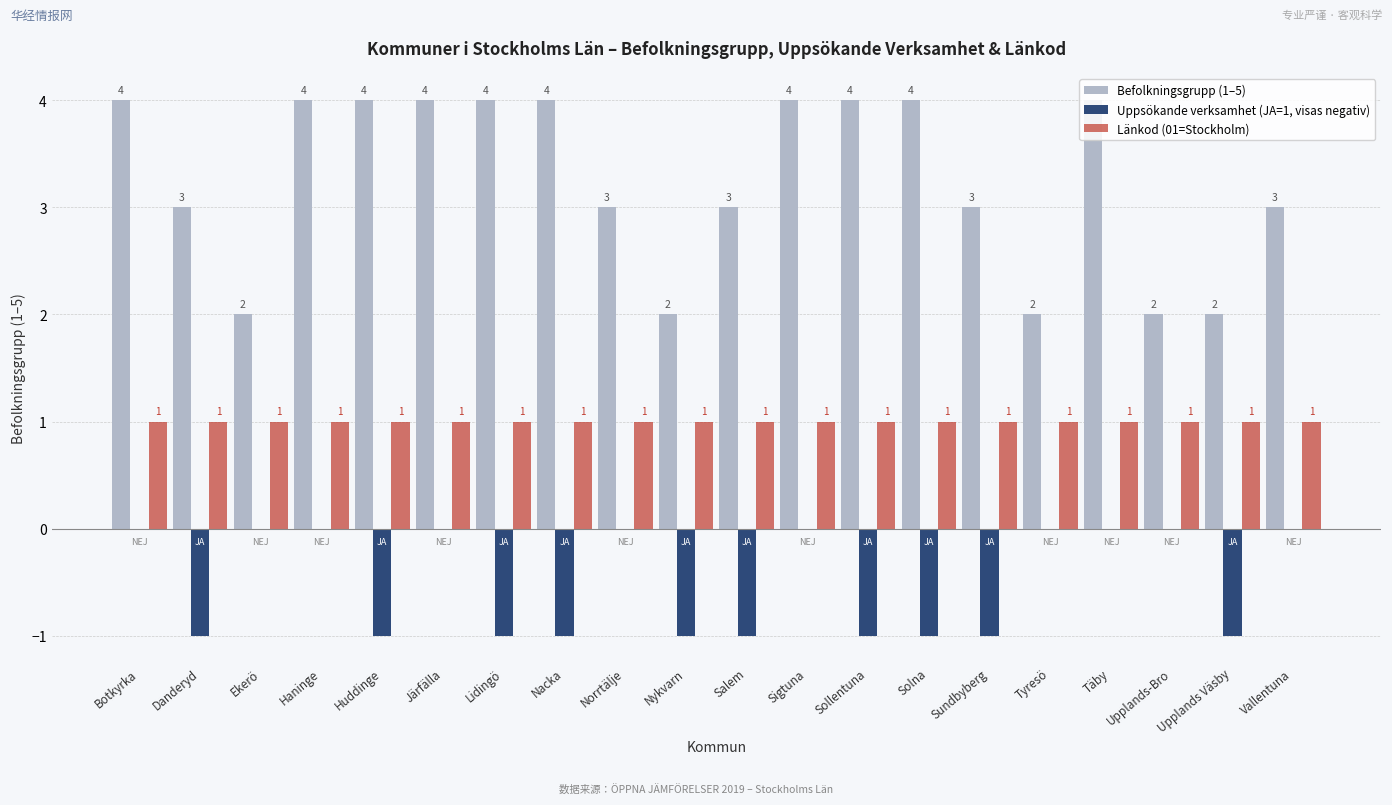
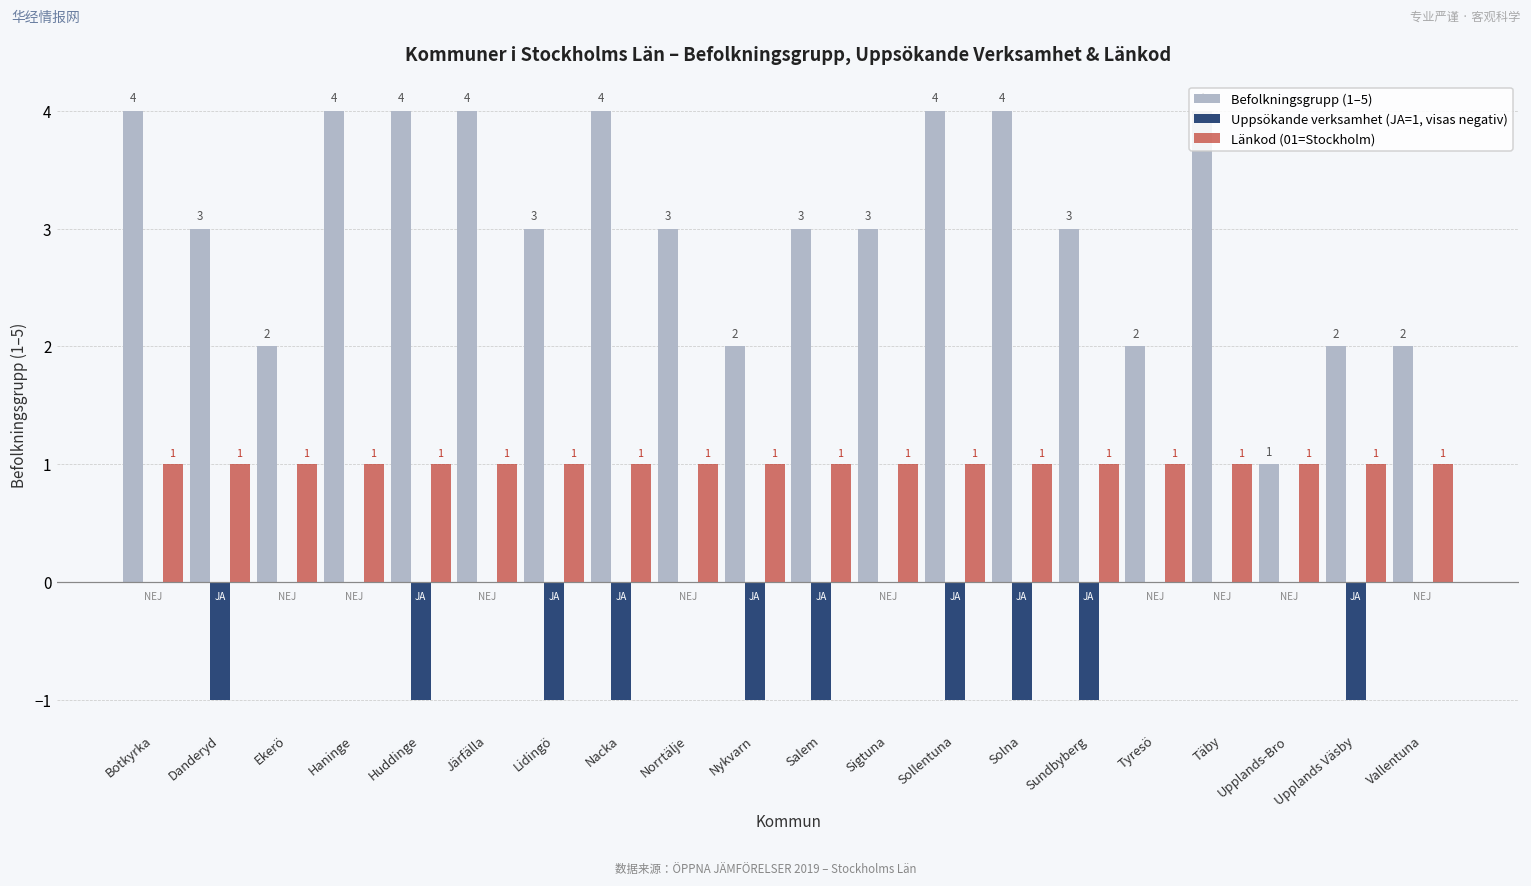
Befolkningsgrupp (1–5), Lidingö: 4 -> 3
Befolkningsgrupp (1–5), Sigtuna: 4 -> 3
Befolkningsgrupp (1–5), Upplands-Bro: 2 -> 1
Befolkningsgrupp (1–5), Vallentuna: 3 -> 2
